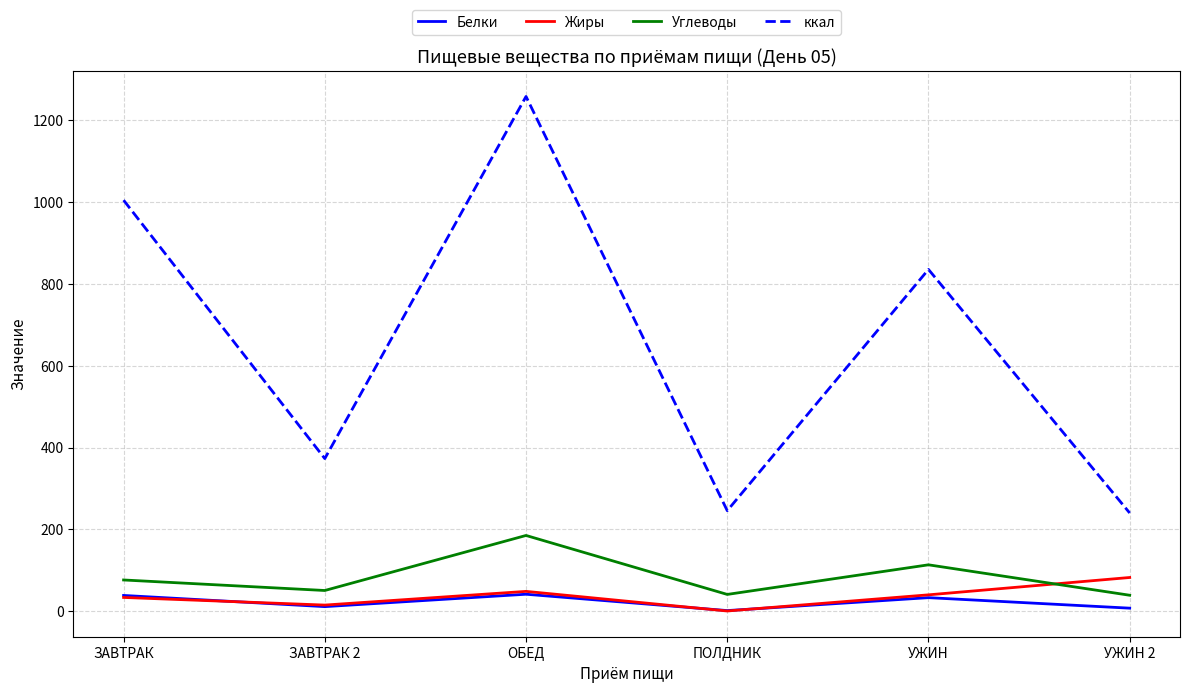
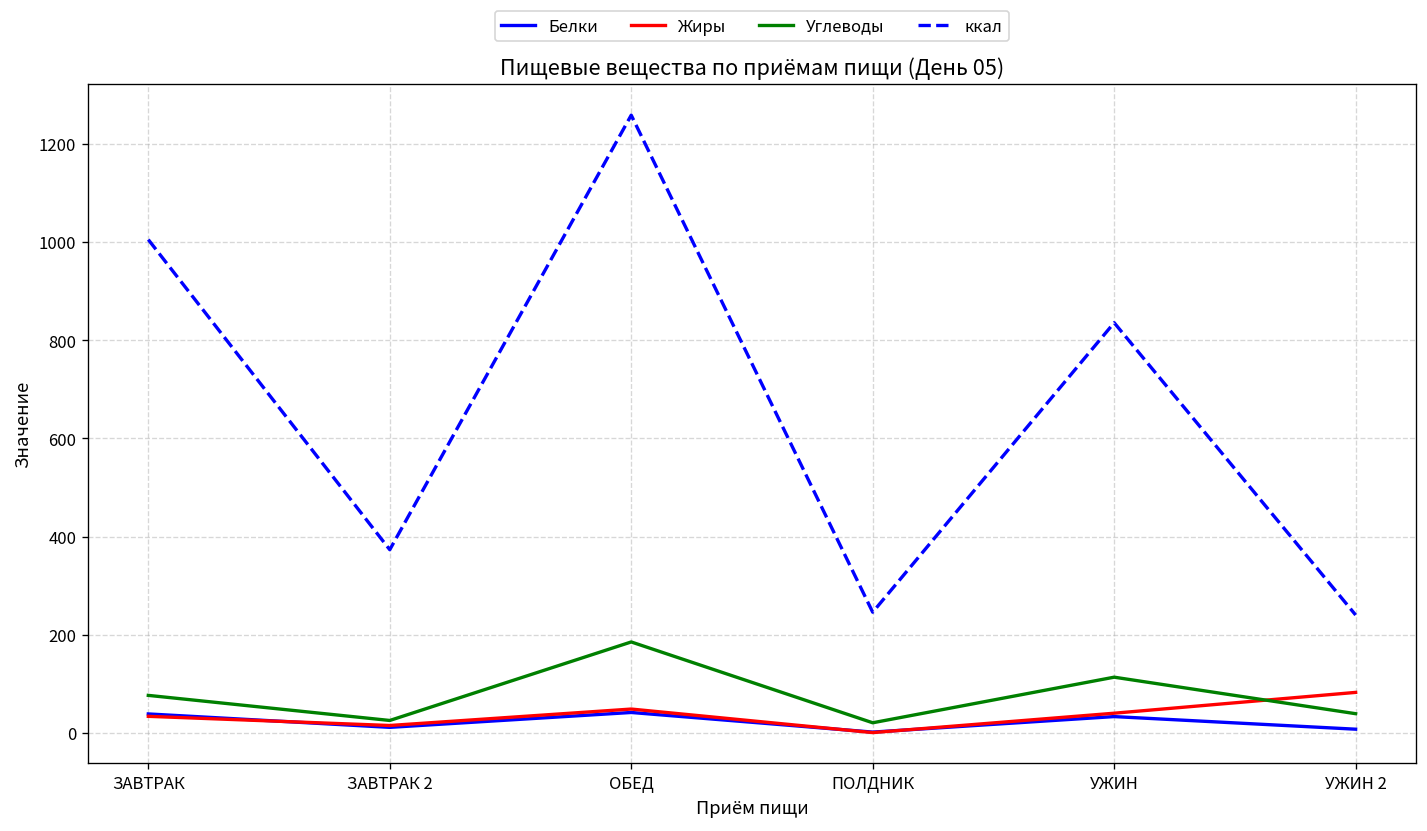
Углеводы, ЗАВТРАК 2: 50 -> 30
Углеводы, ПОЛДНИК: 40 -> 20
